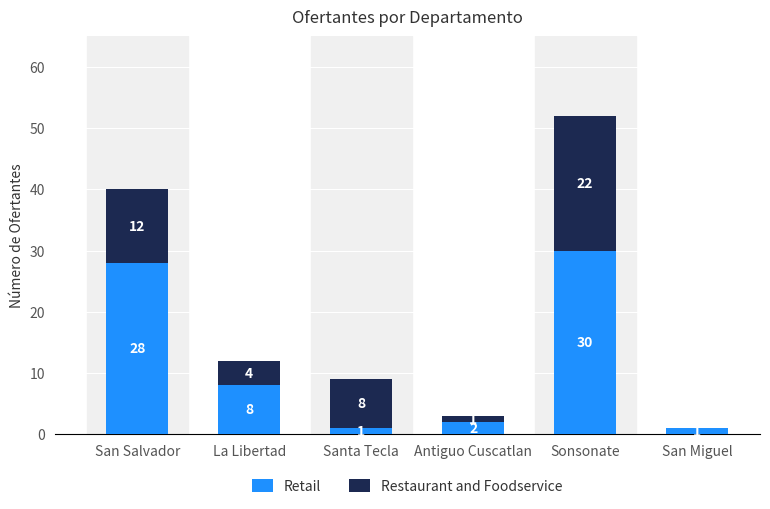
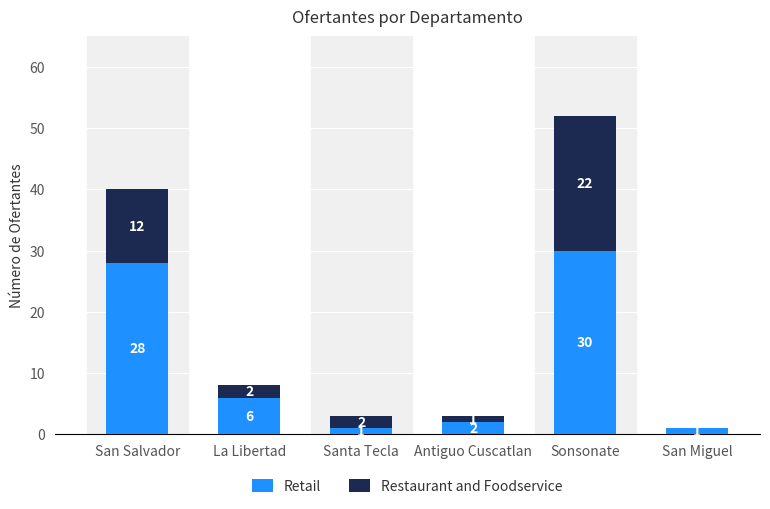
Retail, La Libertad: 8 -> 6
Restaurant and Foodservice, La Libertad: 4 -> 2
Restaurant and Foodservice, Santa Tecla: 8 -> 2
